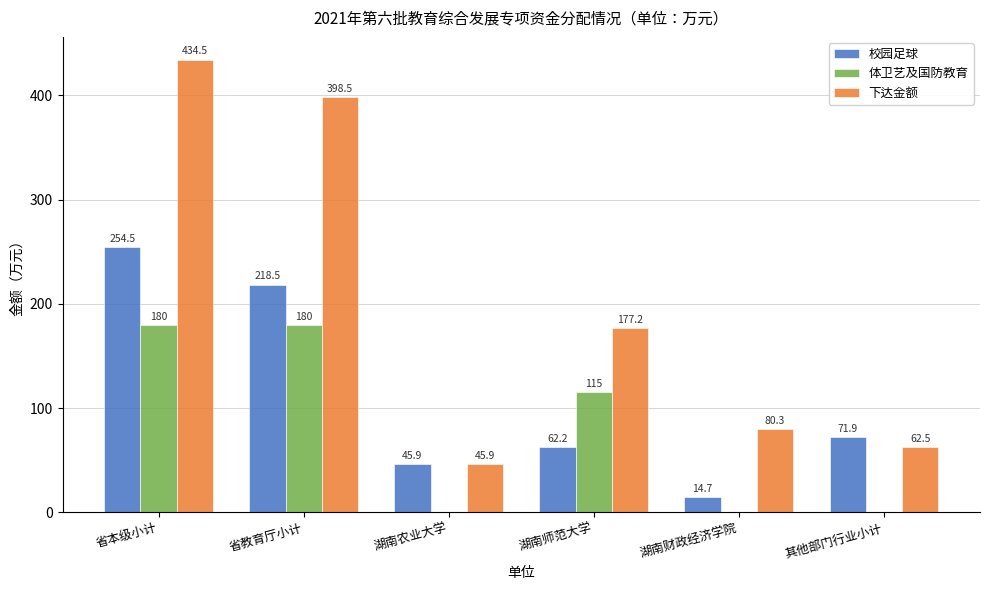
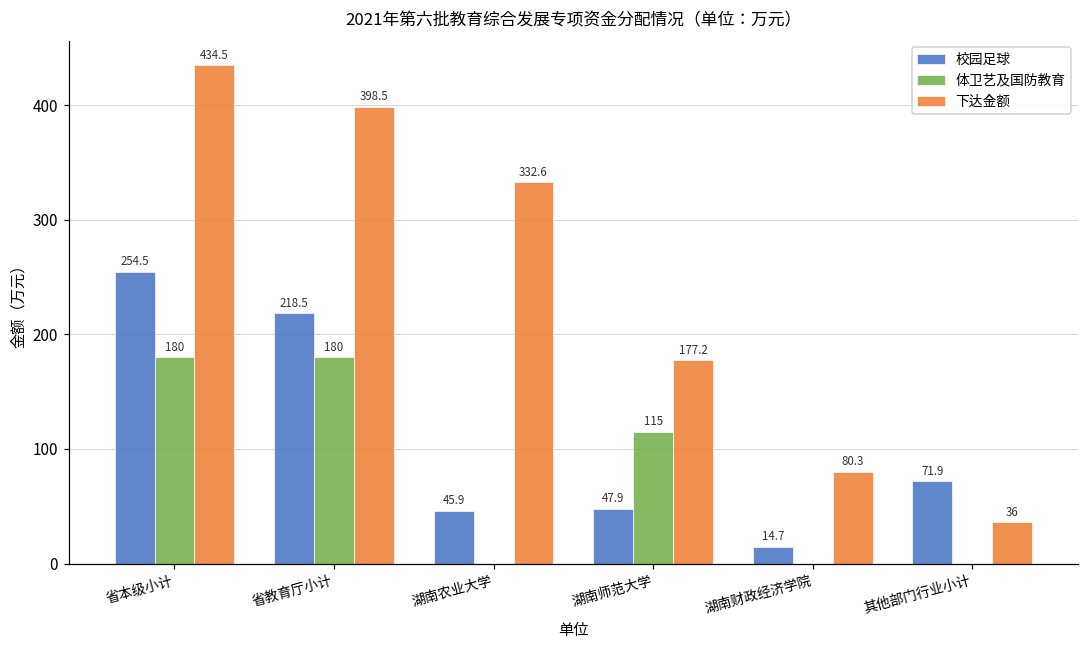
下达金额, 湖南农业大学: 45.9 -> 332.6
校园足球, 湖南师范大学: 62.2 -> 47.9
下达金额, 其他部门行业小计: 62.5 -> 36
